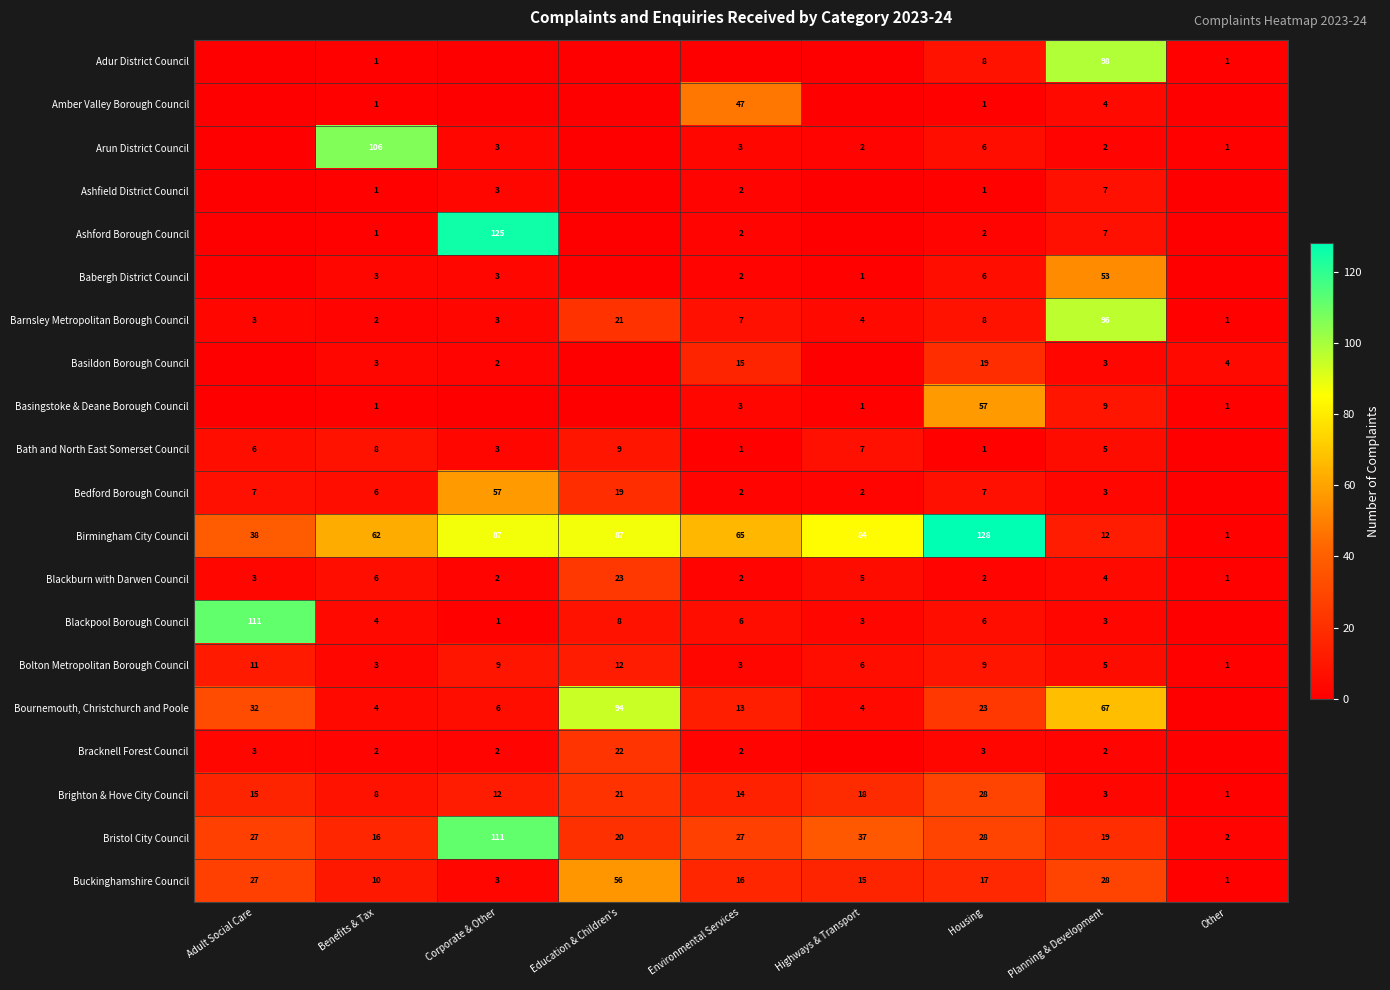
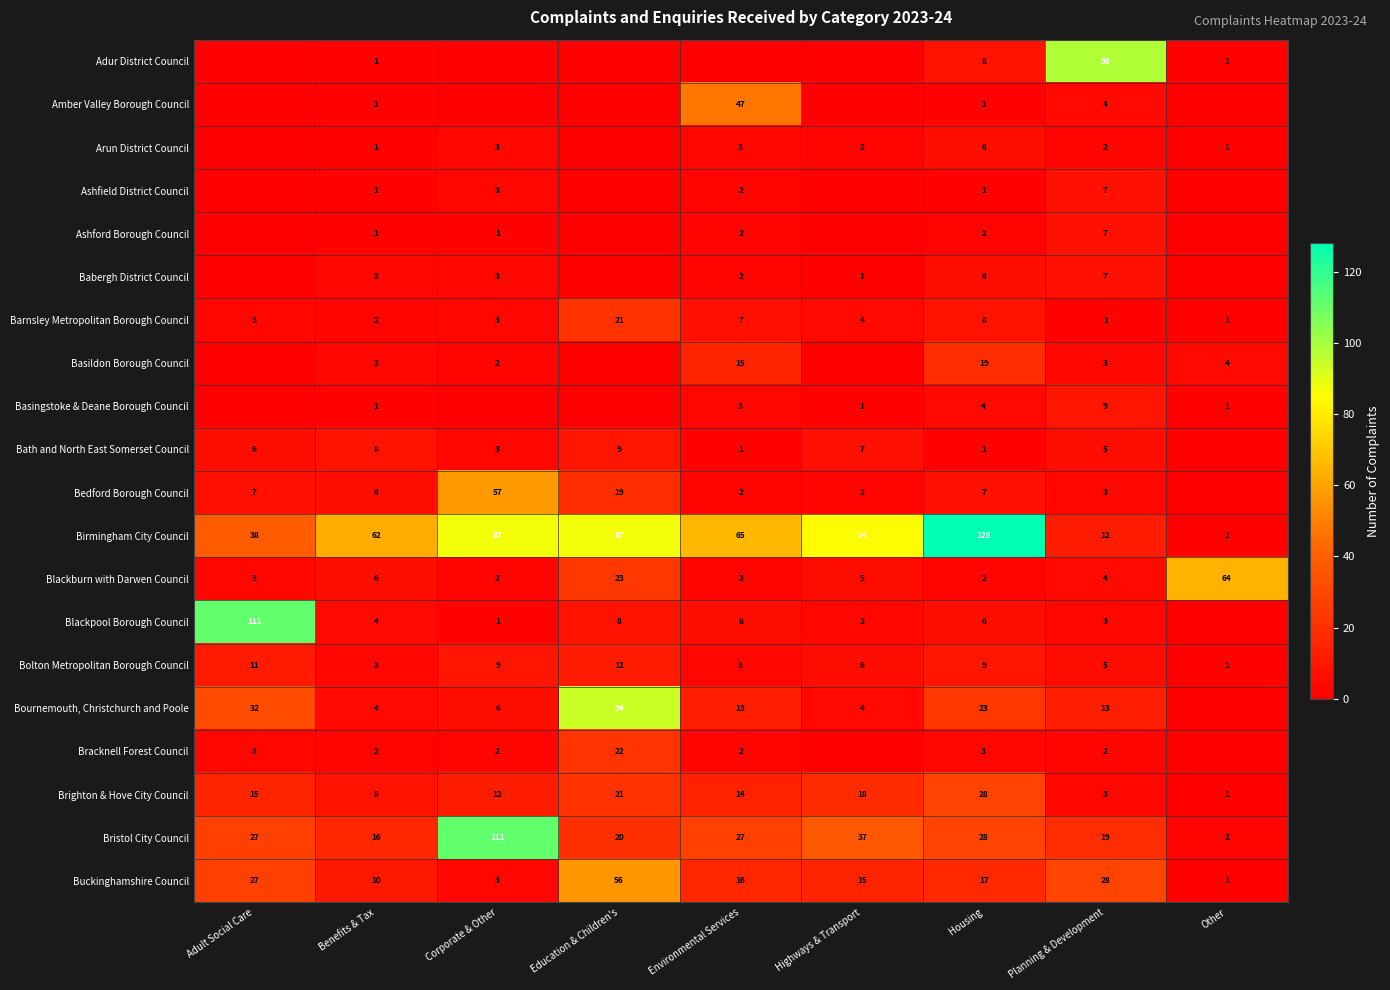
Arun District Council, Benefits & Tax: 106 -> 1
Ashford Borough Council, Corporate & Other: 125 -> 1
Babergh District Council, Planning & Development: 53 -> 7
Barnsley Metropolitan Borough Council, Planning & Development: 96 -> 1
Basingstoke & Deane Borough Council, Housing: 57 -> 4
Blackburn with Darwen Council, Other: 1 -> 64
Bournemouth, Christchurch and Poole, Planning & Development: 67 -> 13
